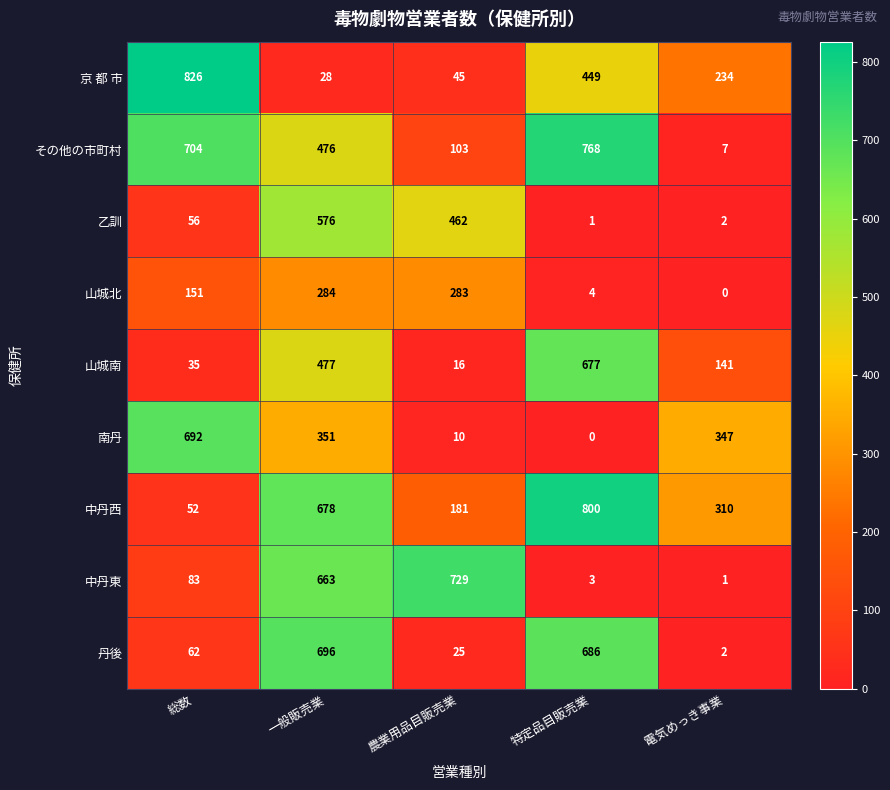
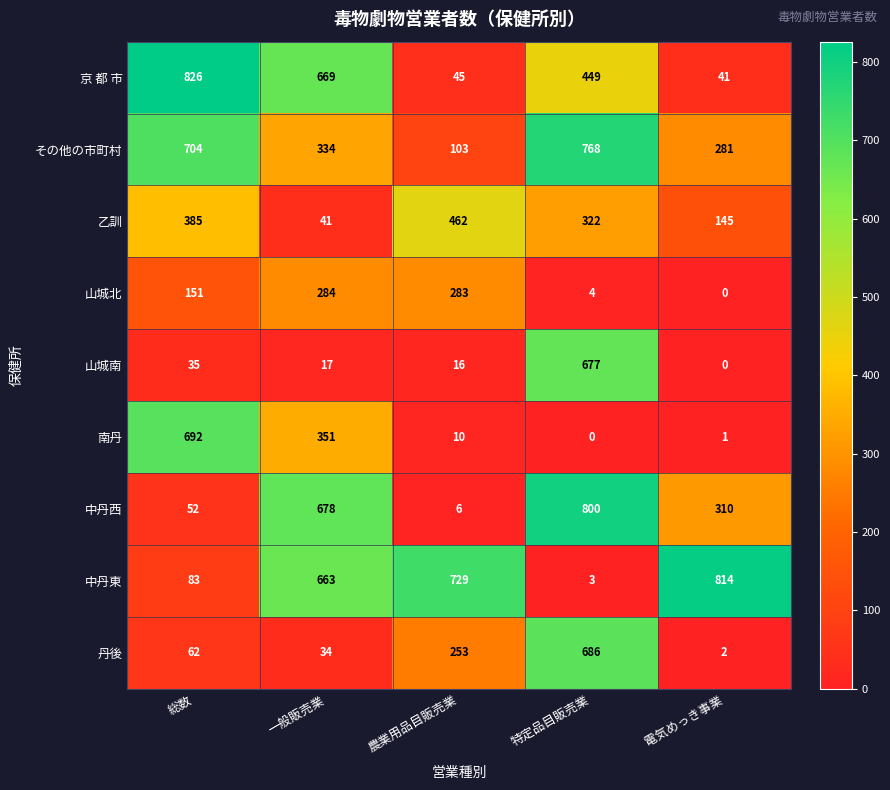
京 都 市, 一般販売業: 28 -> 669
京 都 市, 電気めっき事業: 234 -> 41
その他の市町村, 一般販売業: 476 -> 334
その他の市町村, 電気めっき事業: 7 -> 281
乙訓, 総数: 56 -> 385
乙訓, 一般販売業: 576 -> 41
乙訓, 特定品目販売業: 1 -> 322
乙訓, 電気めっき事業: 2 -> 145
山城南, 一般販売業: 477 -> 17
山城南, 電気めっき事業: 141 -> 0
南丹, 電気めっき事業: 347 -> 1
中丹西, 農業用品目販売業: 181 -> 6
中丹東, 電気めっき事業: 1 -> 814
丹後, 一般販売業: 696 -> 34
丹後, 農業用品目販売業: 25 -> 253
